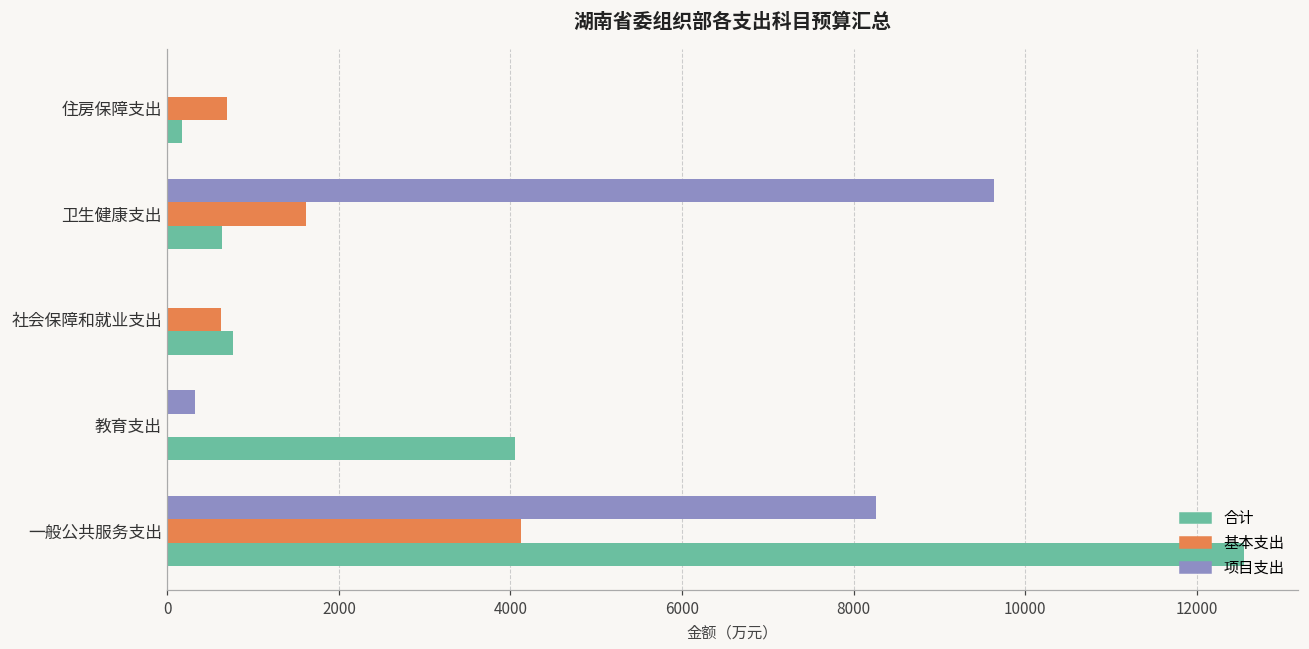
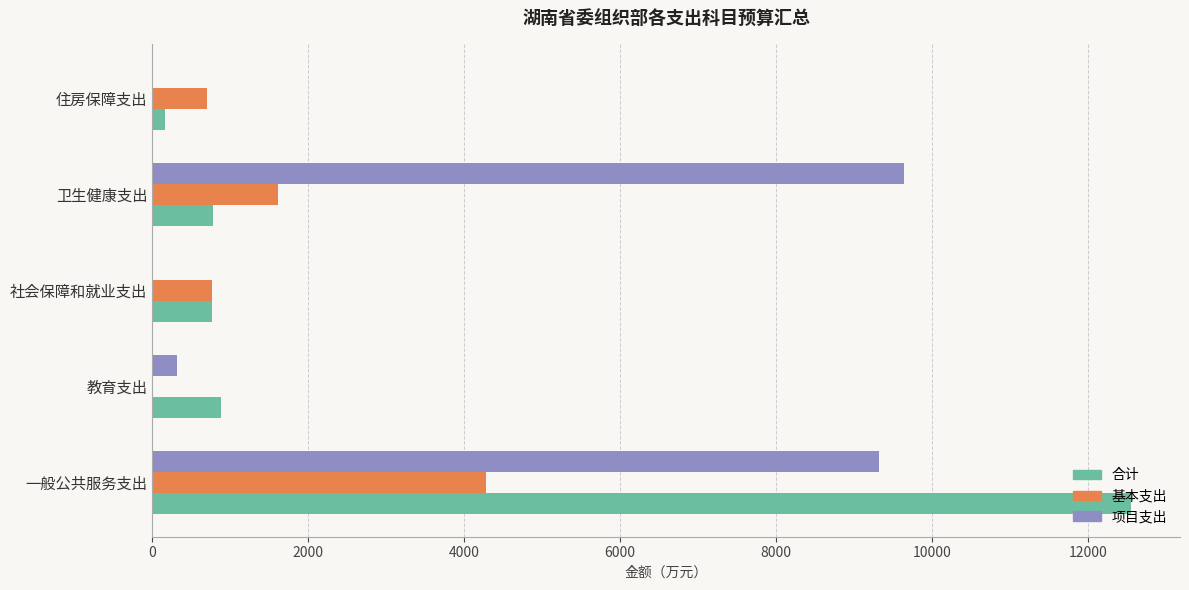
合计, 卫生健康支出: 600 -> 800
基本支出, 社会保障和就业支出: 600 -> 800
合计, 教育支出: 4100 -> 900
项目支出, 一般公共服务支出: 8300 -> 9300
基本支出, 一般公共服务支出: 4100 -> 4300
